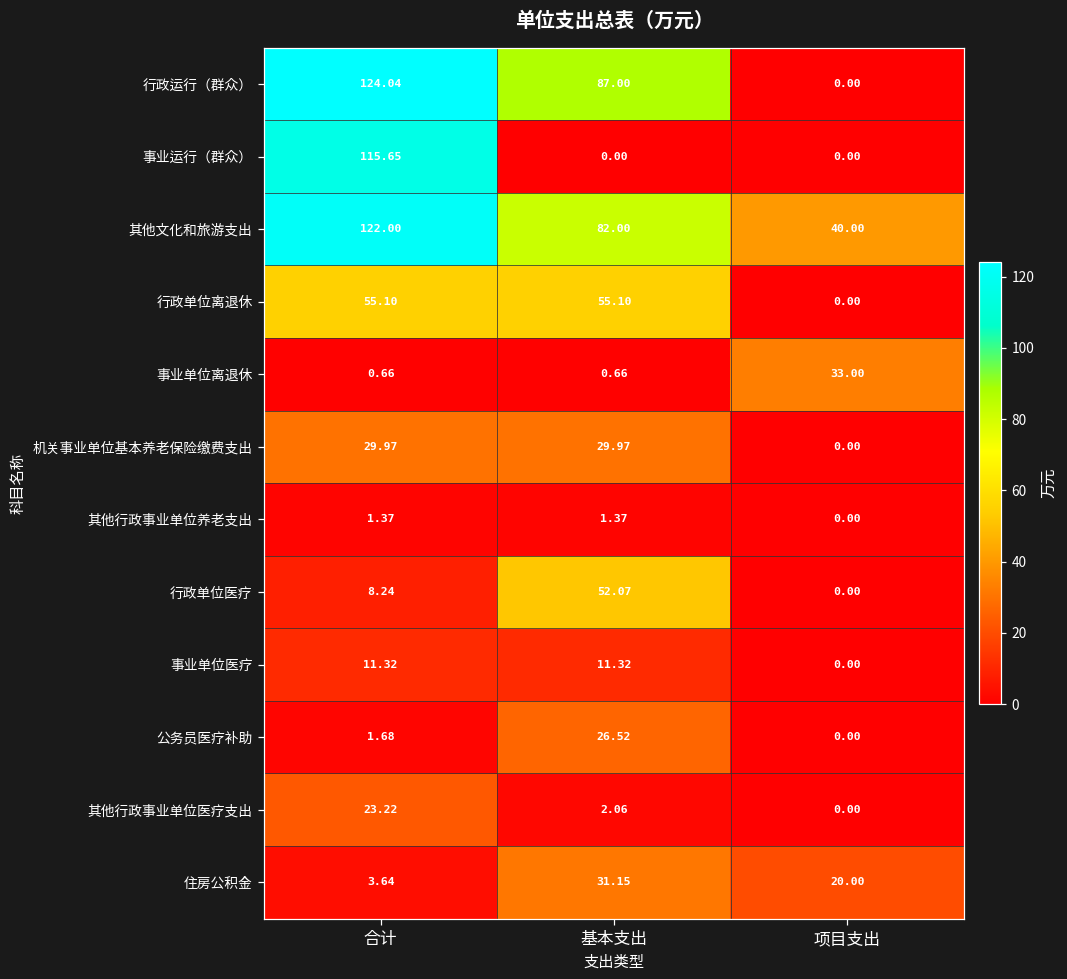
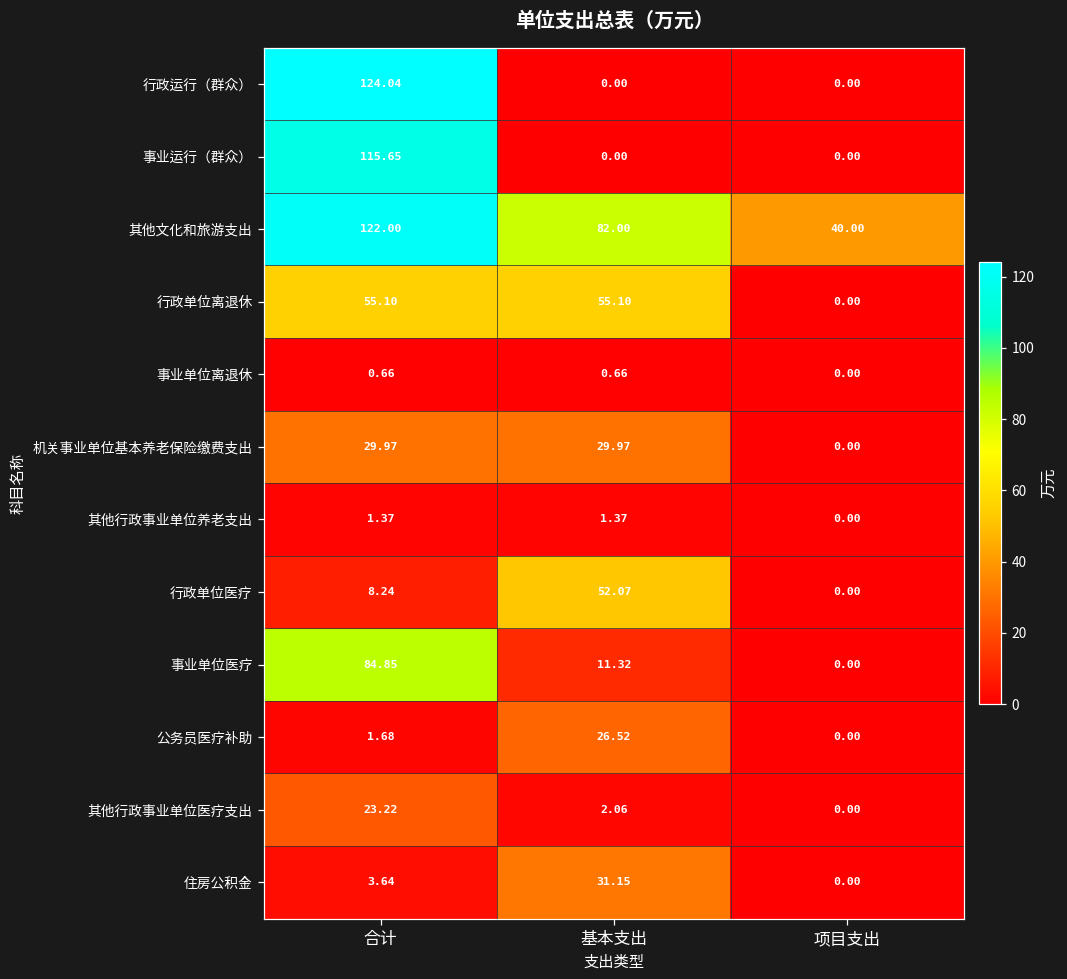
行政运行（群众）, 基本支出: 87.00 -> 0.00
事业单位离退休, 项目支出: 33.00 -> 0.00
事业单位医疗, 合计: 11.32 -> 84.85
住房公积金, 项目支出: 20.00 -> 0.00
